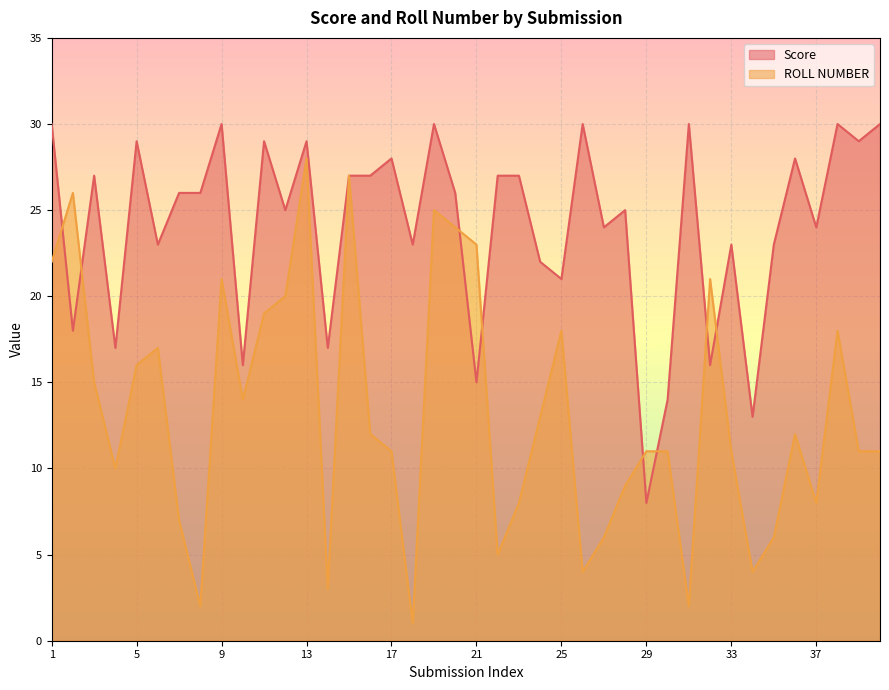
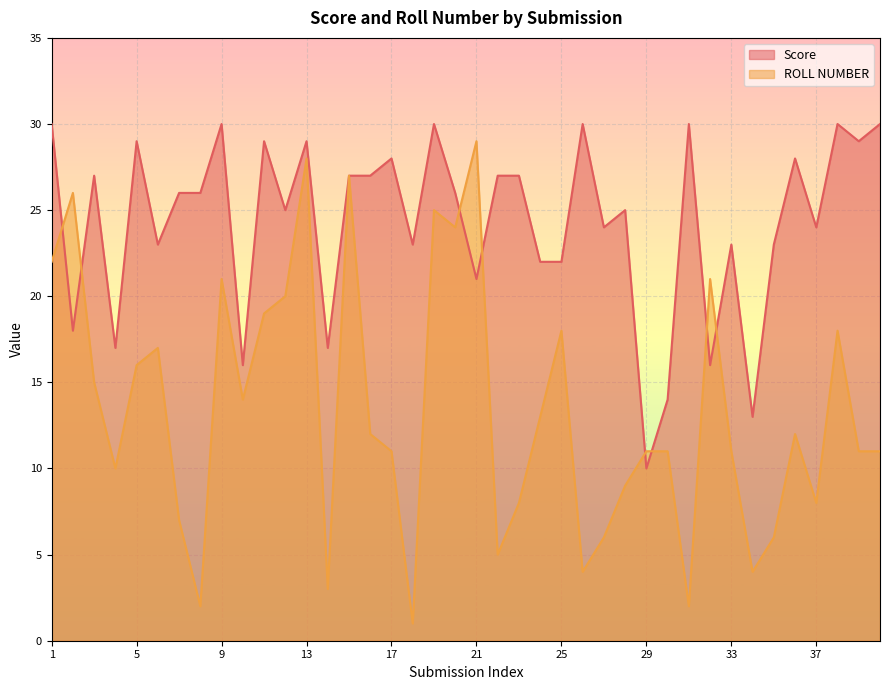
Score, 21: 15 -> 21
ROLL NUMBER, 21: 23 -> 29
Score, 25: 21 -> 22
Score, 29: 8 -> 10
